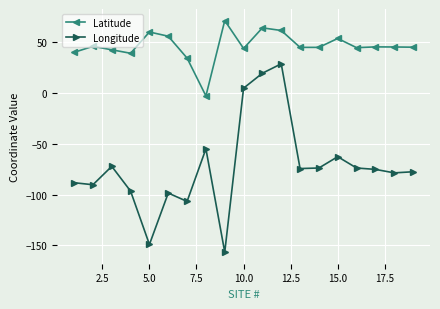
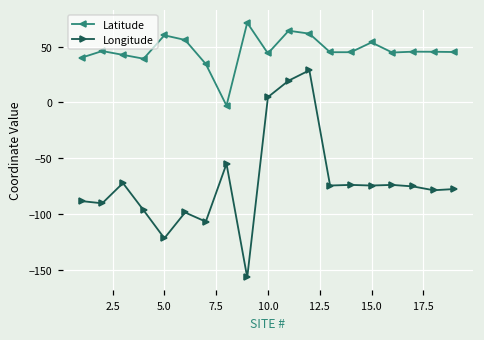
Longitude, 5.0: -149 -> -122
Longitude, 15.0: -63 -> -74
